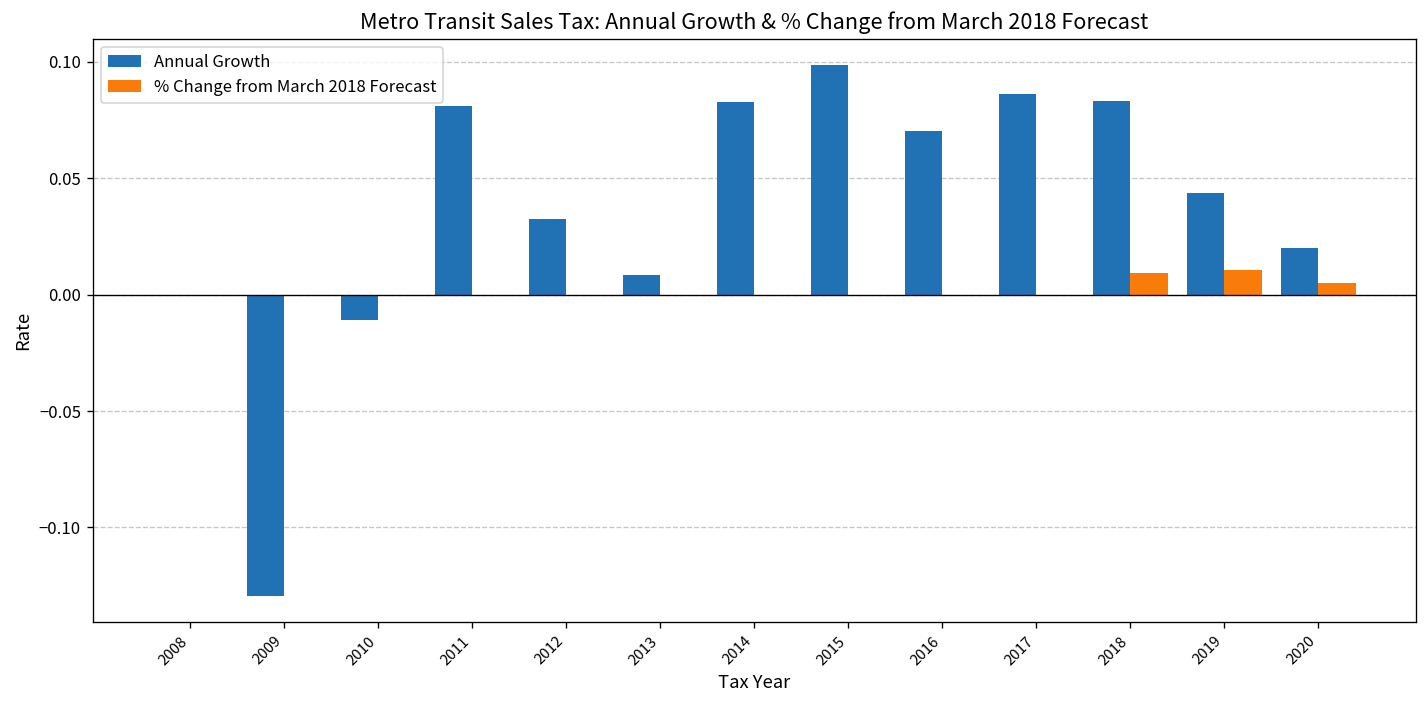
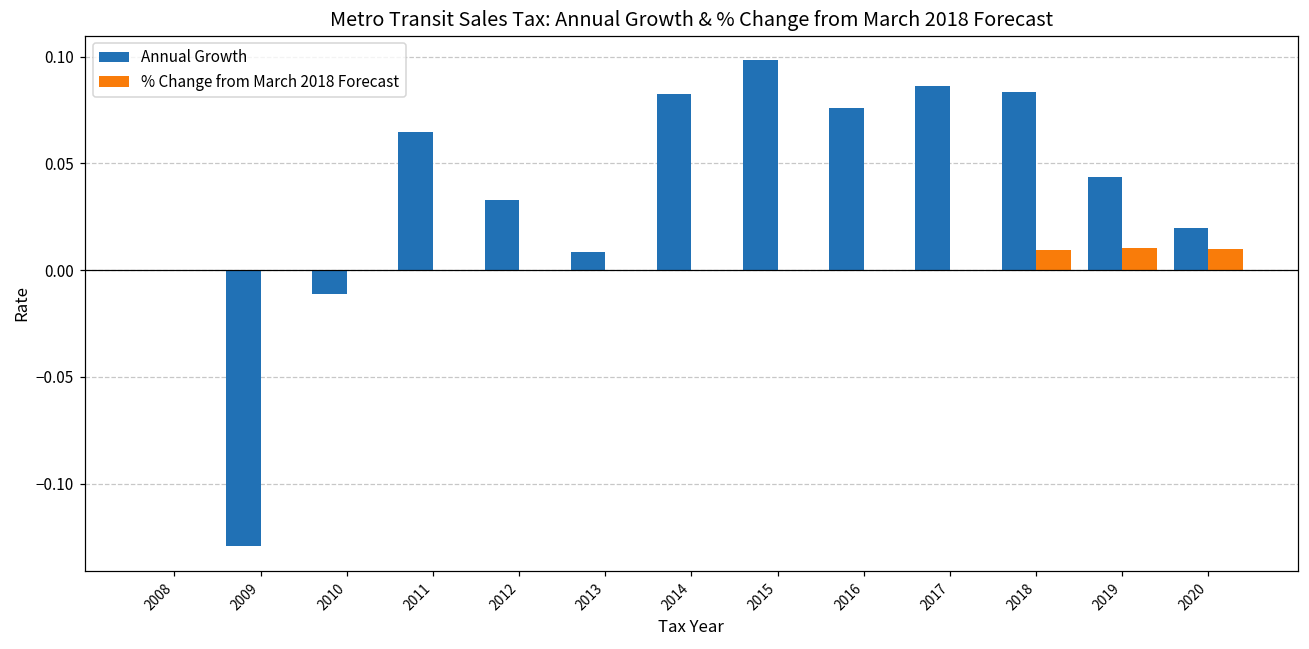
Annual Growth, 2011: 0.081 -> 0.065
Annual Growth, 2016: 0.070 -> 0.076
% Change from March 2018 Forecast, 2020: 0.005 -> 0.010
